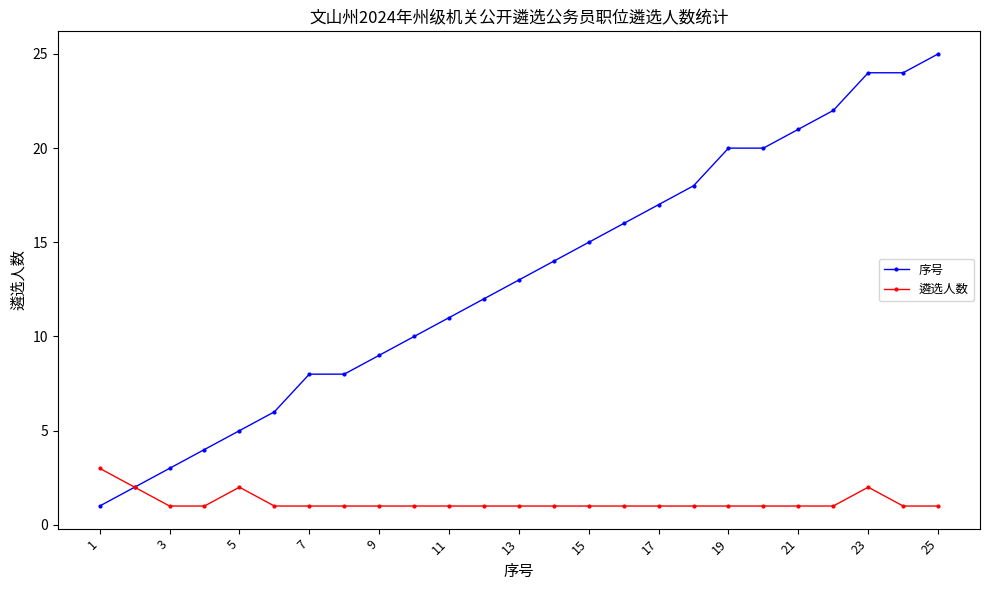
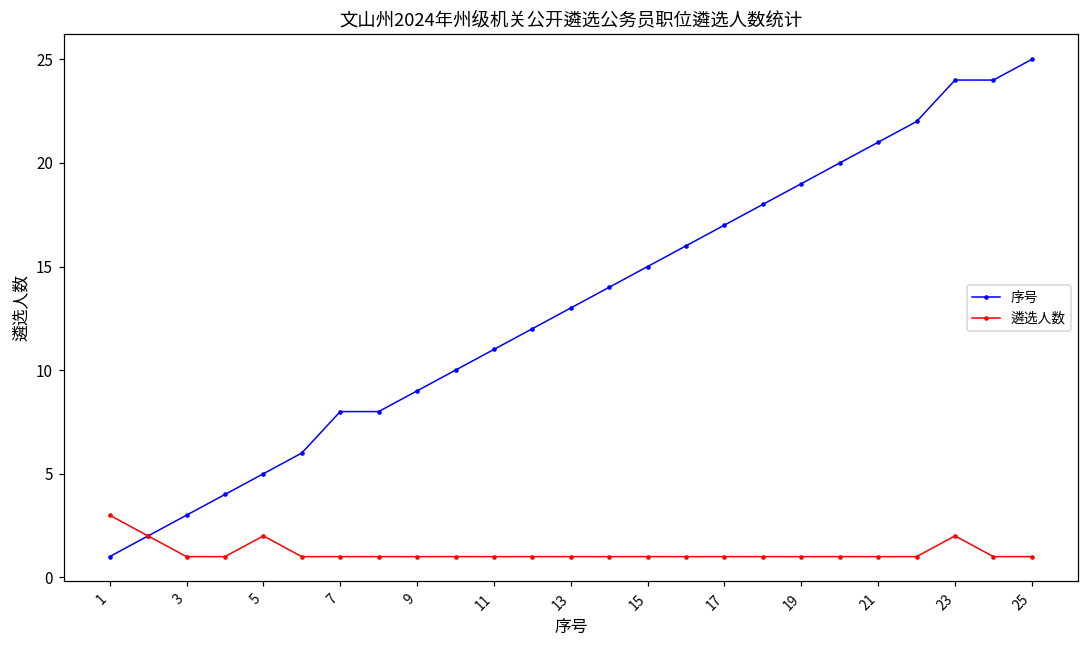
序号, 19: 20 -> 19
